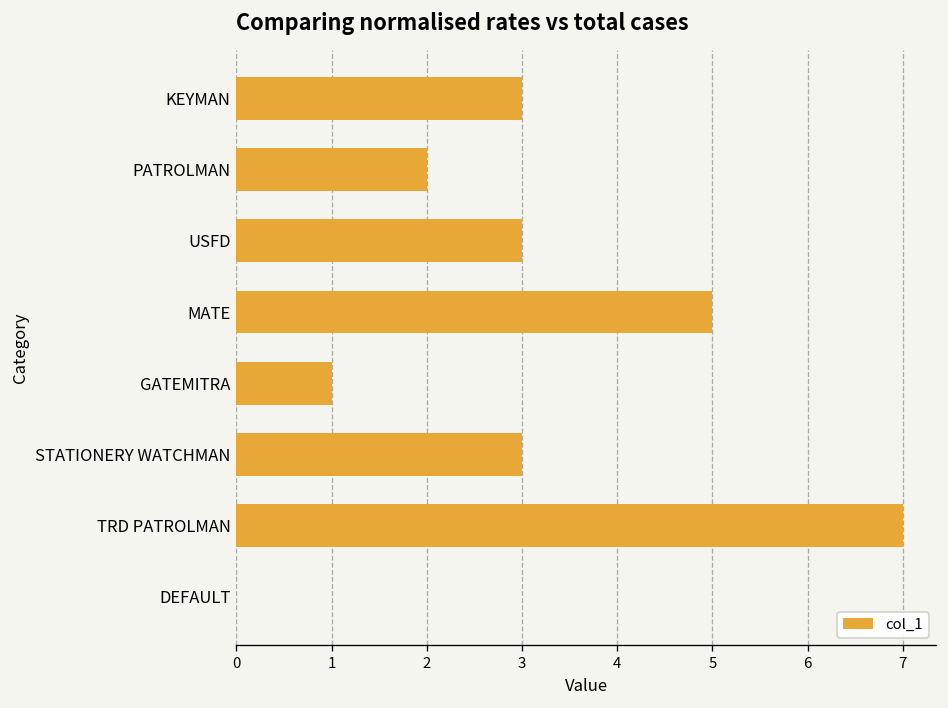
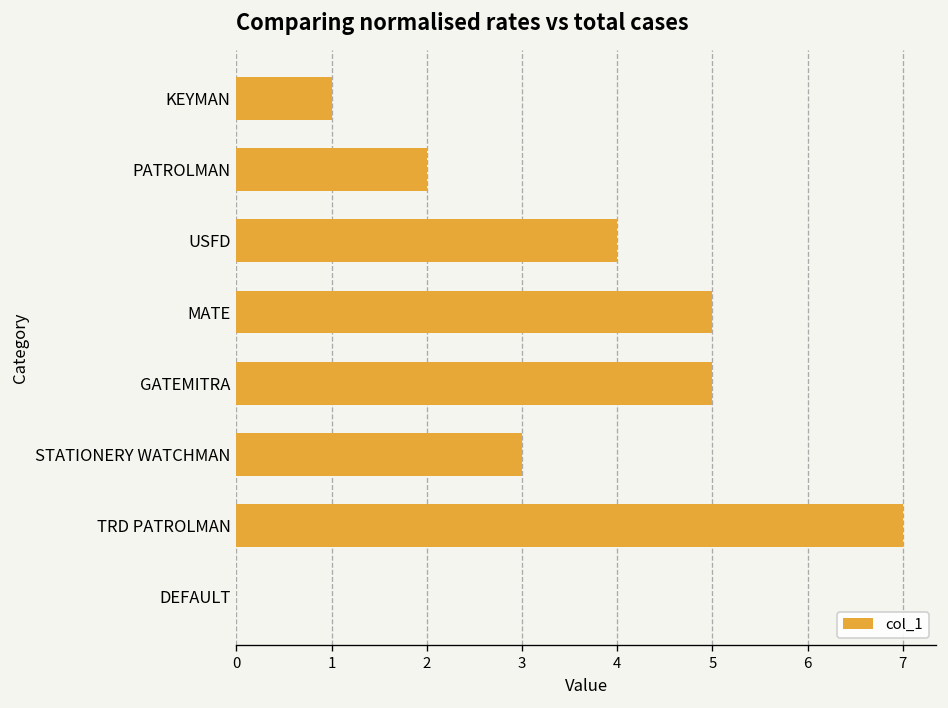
KEYMAN: 3 -> 1
USFD: 3 -> 4
GATEMITRA: 1 -> 5
